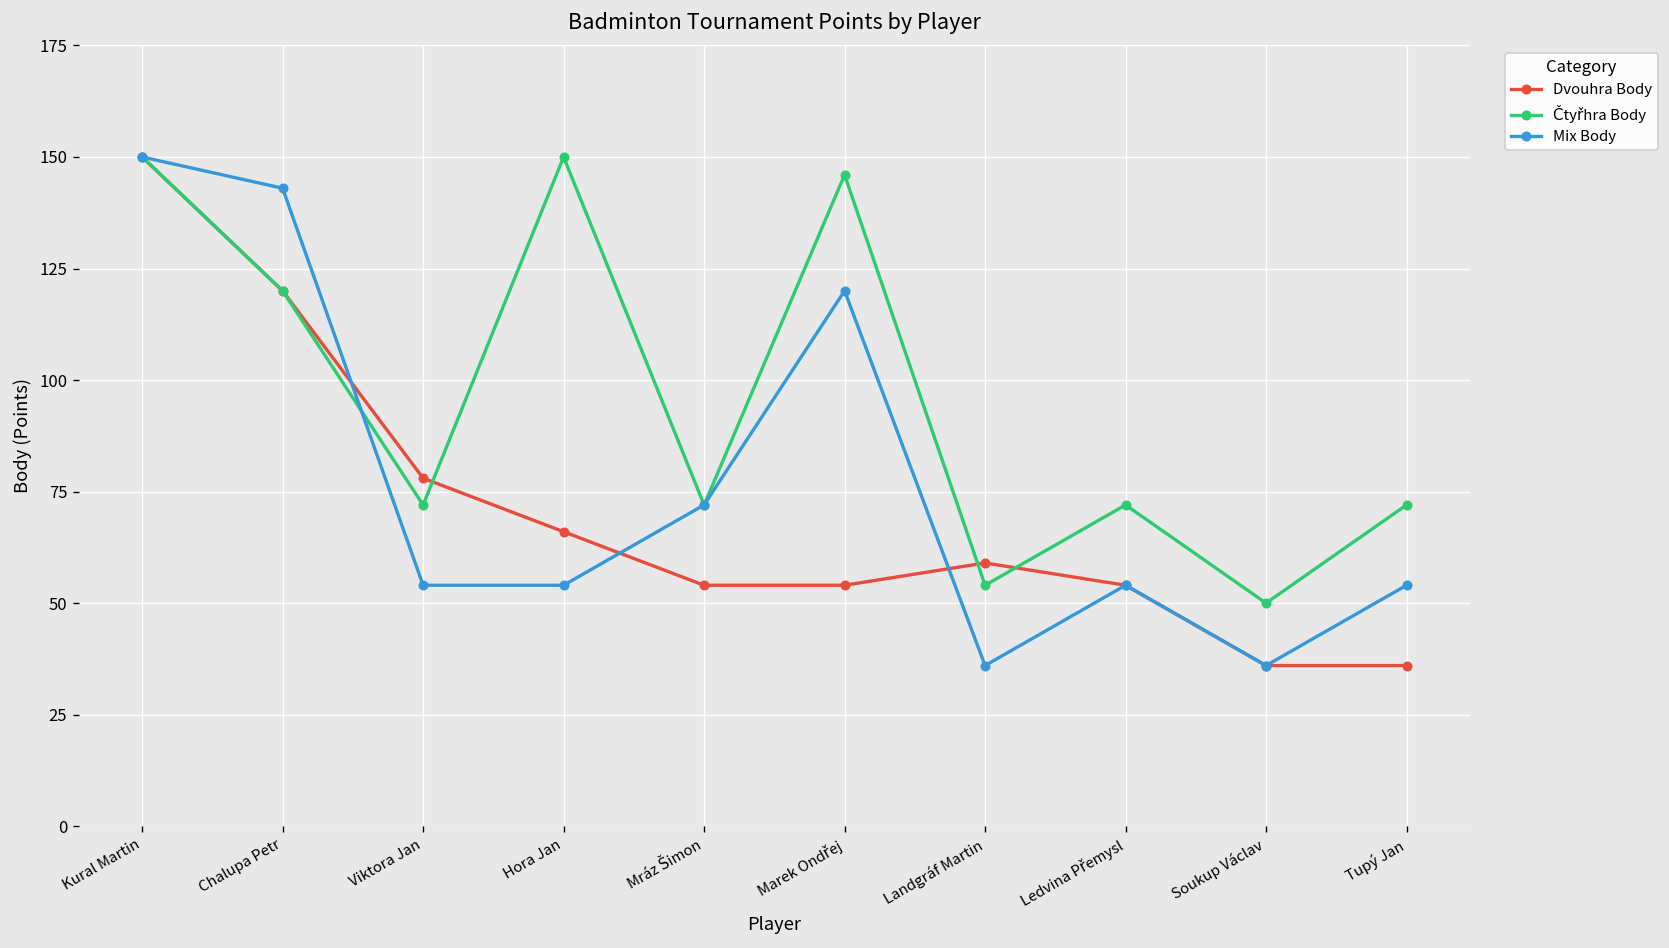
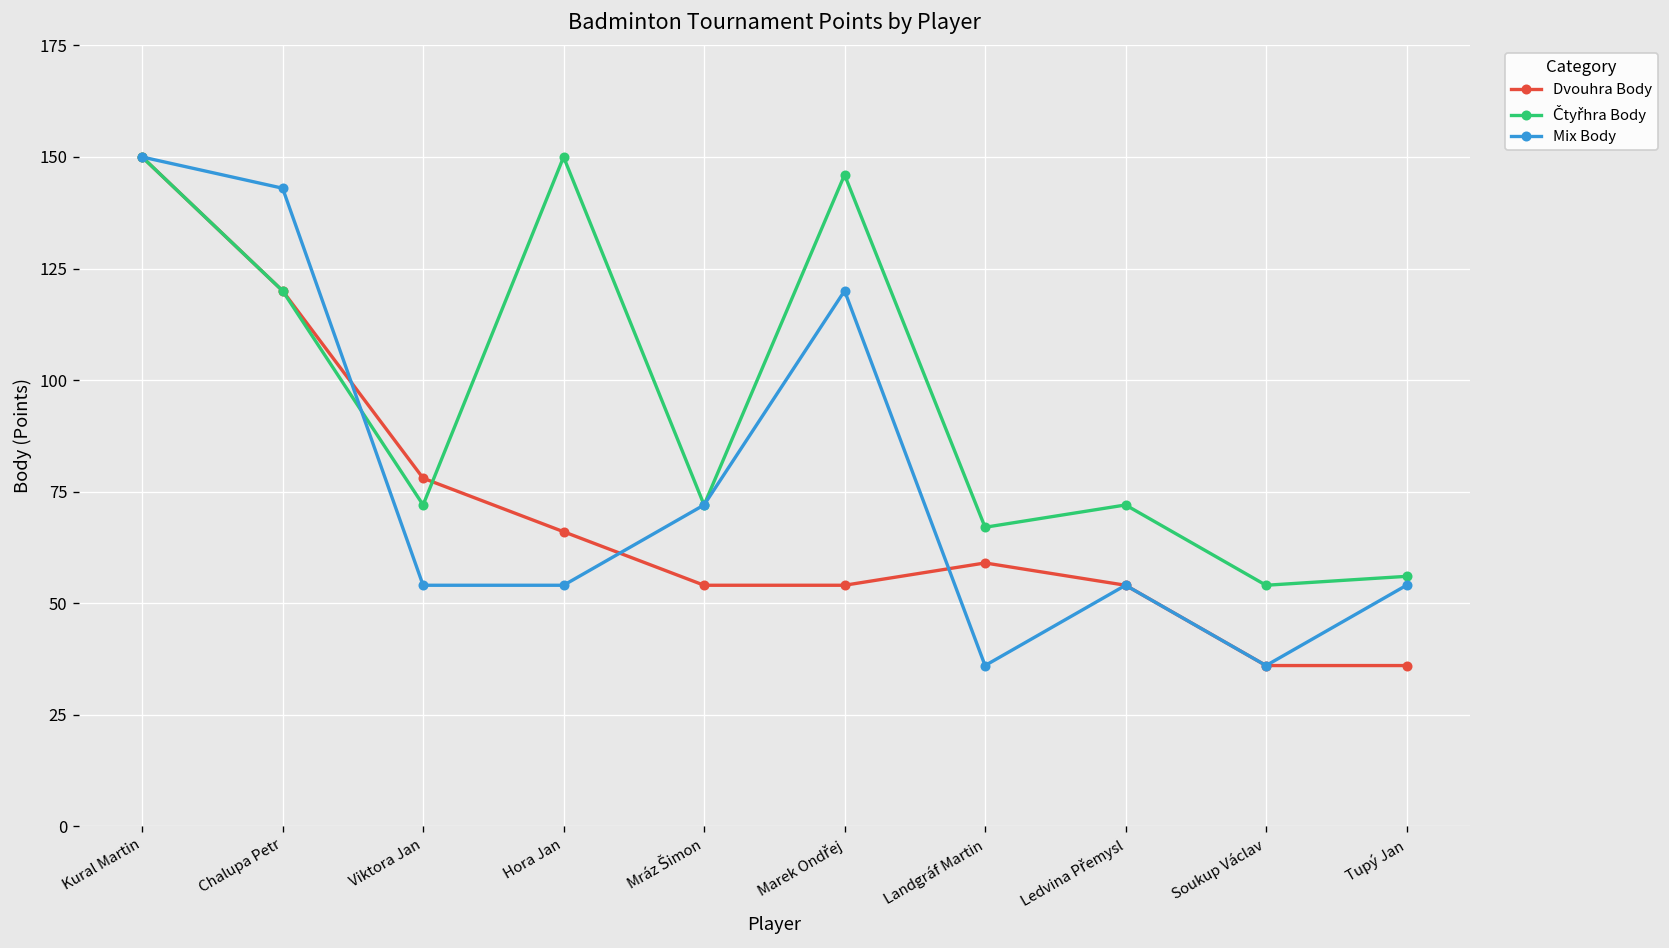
Čtyřhra Body, Landgráf Martin: 54 -> 67
Čtyřhra Body, Soukup Václav: 50 -> 54
Čtyřhra Body, Tupý Jan: 72 -> 56
